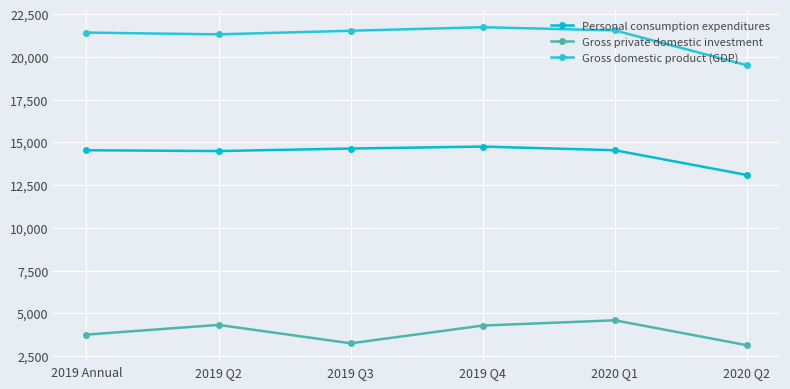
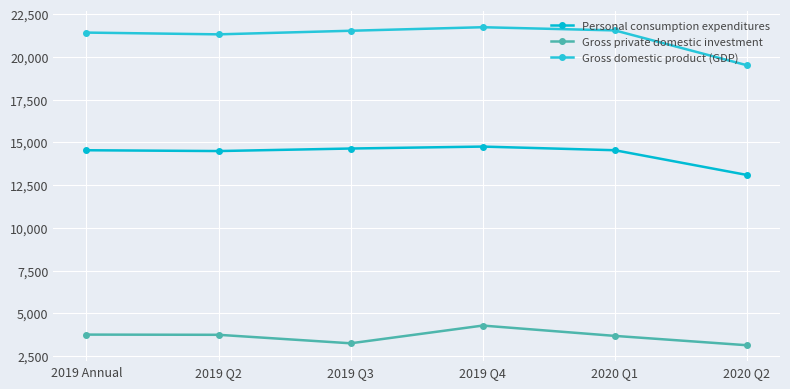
Gross private domestic investment, 2019 Q2: 4,300 -> 3,700
Gross private domestic investment, 2020 Q1: 4,600 -> 3,700
